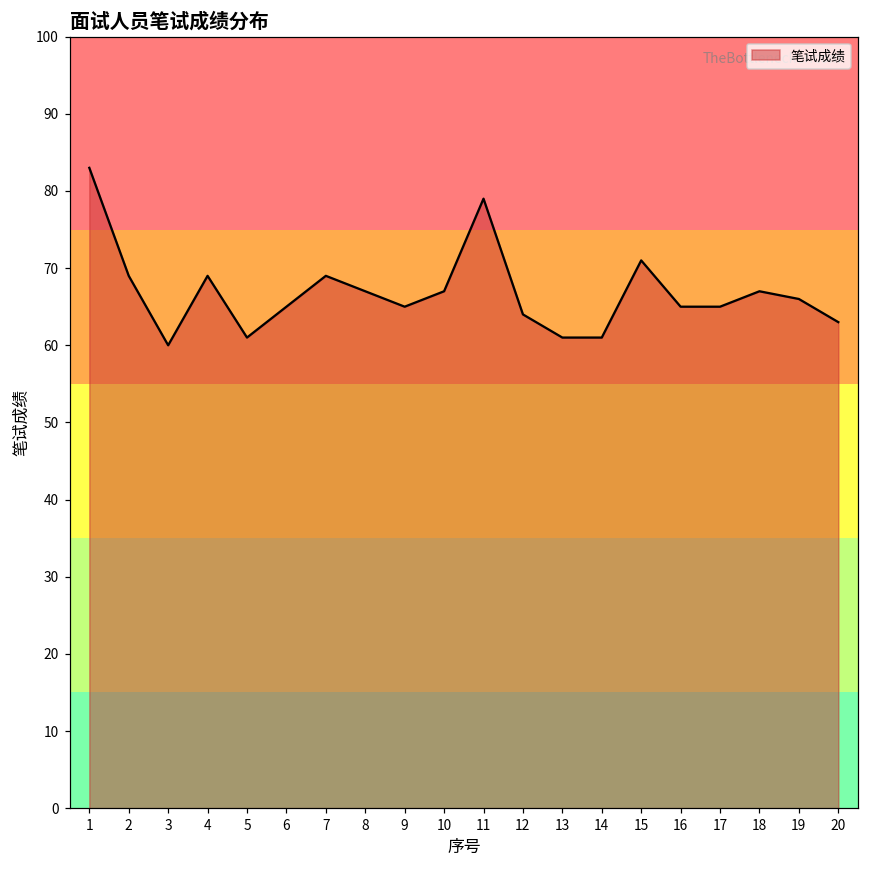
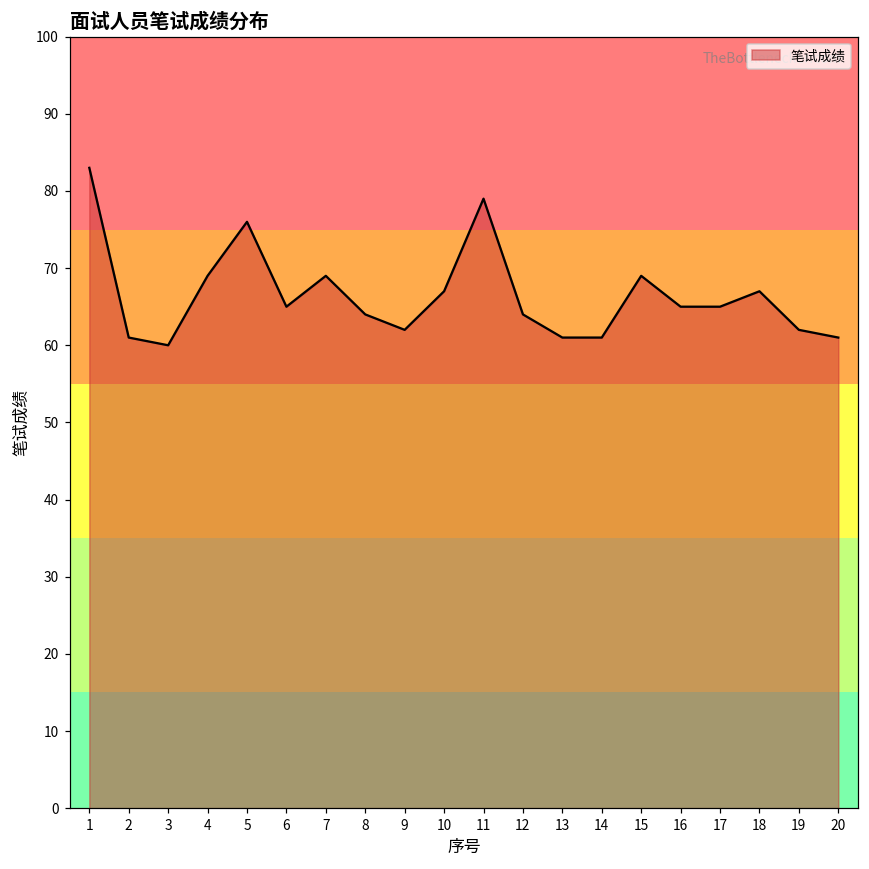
2: 69 -> 61
5: 61 -> 76
8: 67 -> 64
9: 65 -> 62
15: 71 -> 69
19: 66 -> 62
20: 63 -> 61
